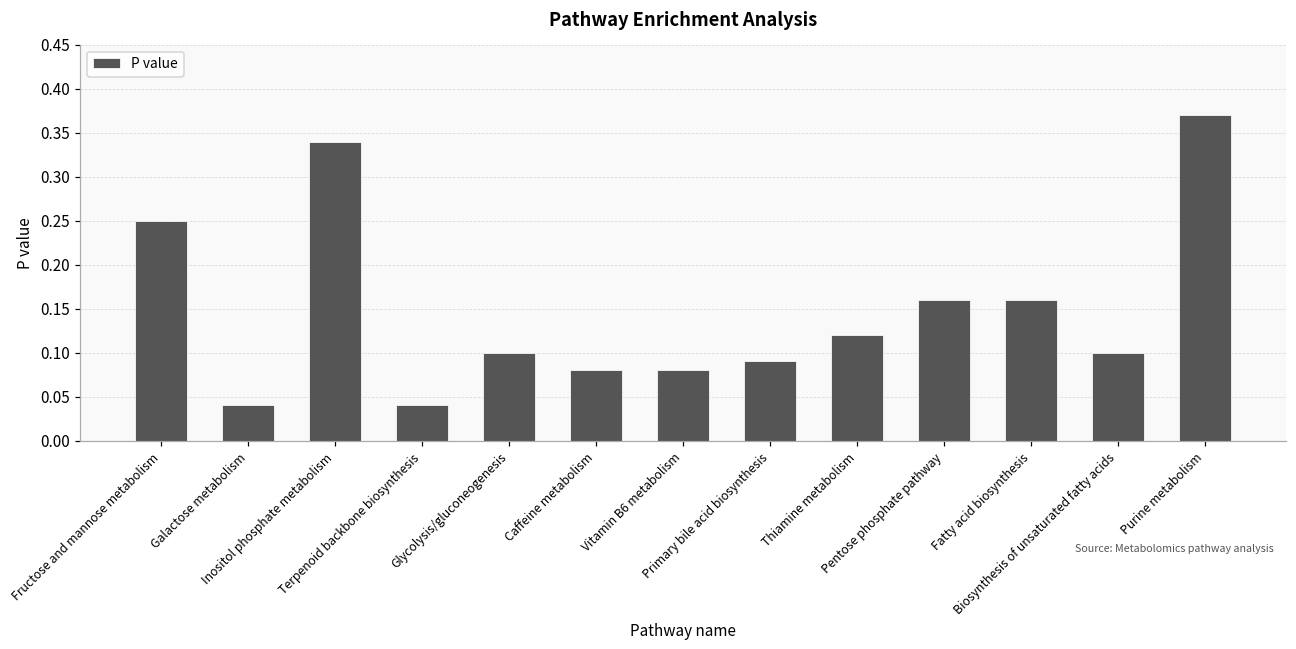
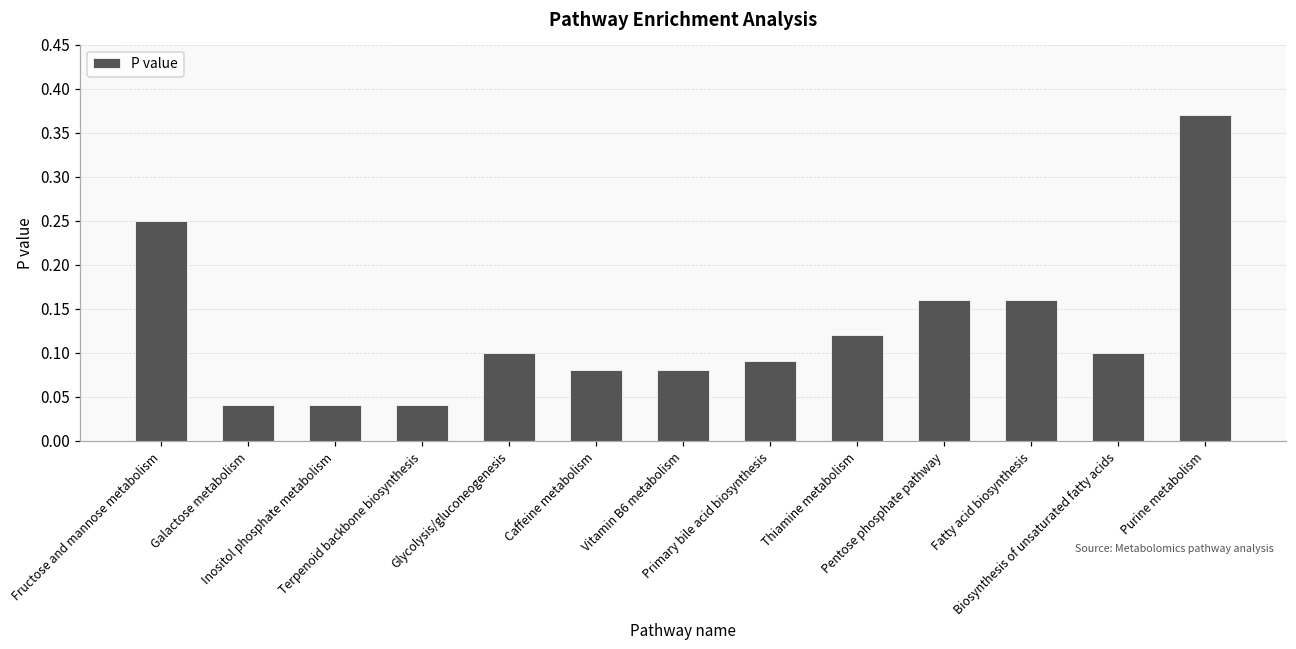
Inositol phosphate metabolism: 0.34 -> 0.04
